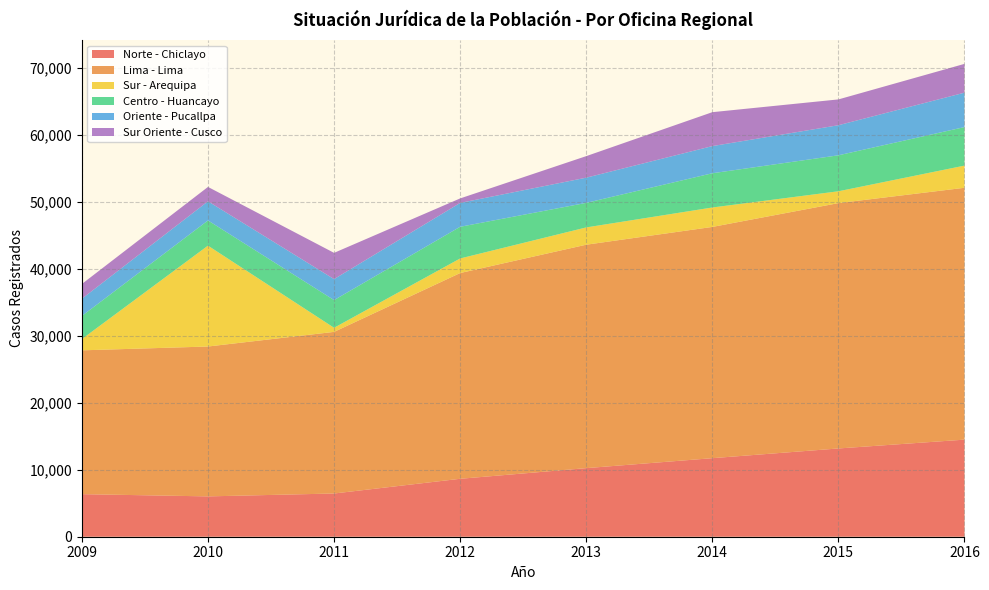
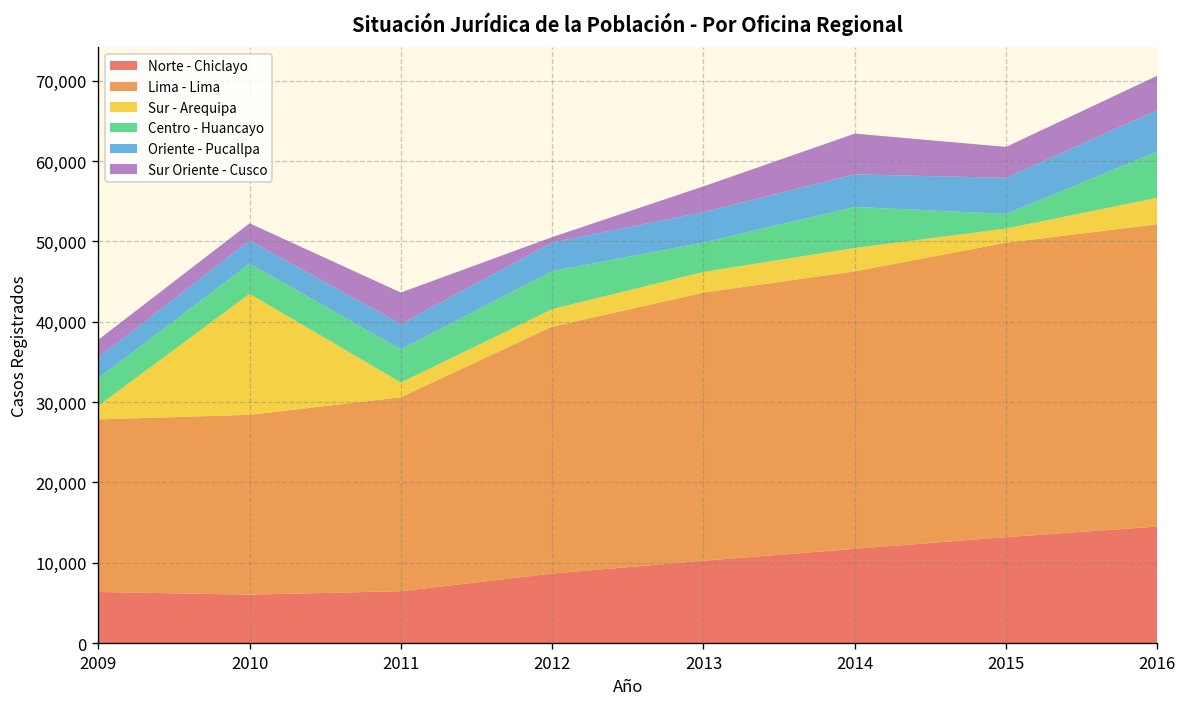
Sur - Arequipa, 2011: 1,000 -> 2,000
Centro - Huancayo, 2015: 5,000 -> 2,000
